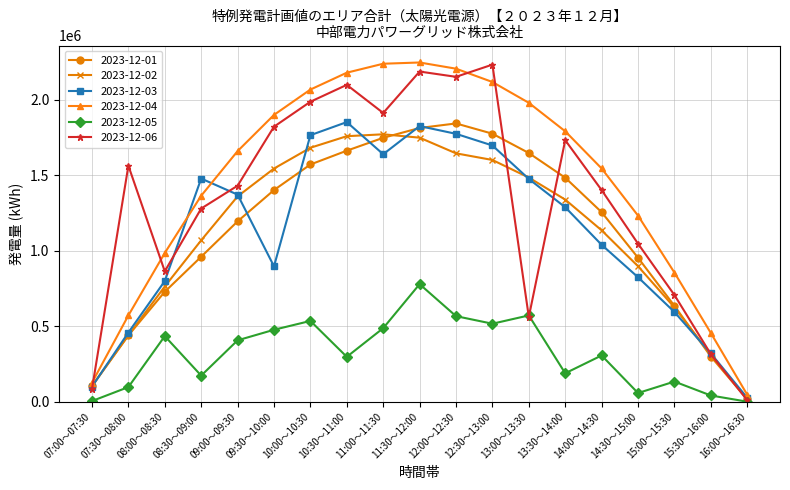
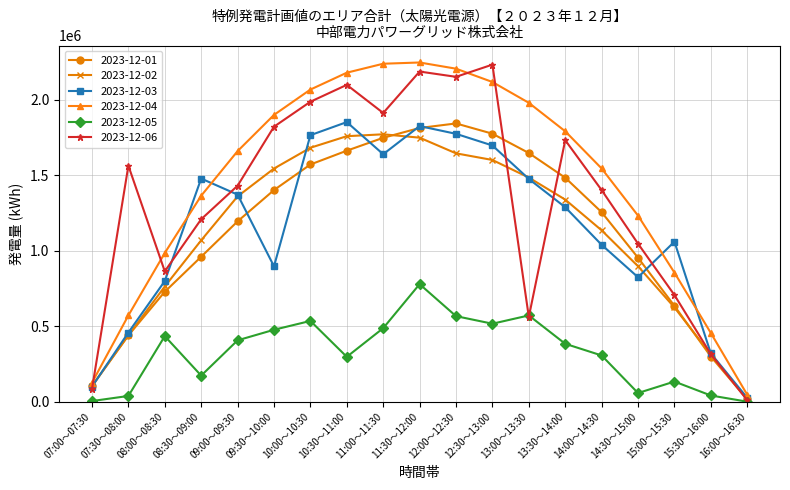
2023-12-05, 07:30～08:00: 100000 -> 40000
2023-12-06, 08:30～09:00: 1280000 -> 1210000
2023-12-05, 13:30～14:00: 190000 -> 380000
2023-12-03, 15:00～15:30: 590000 -> 1060000
